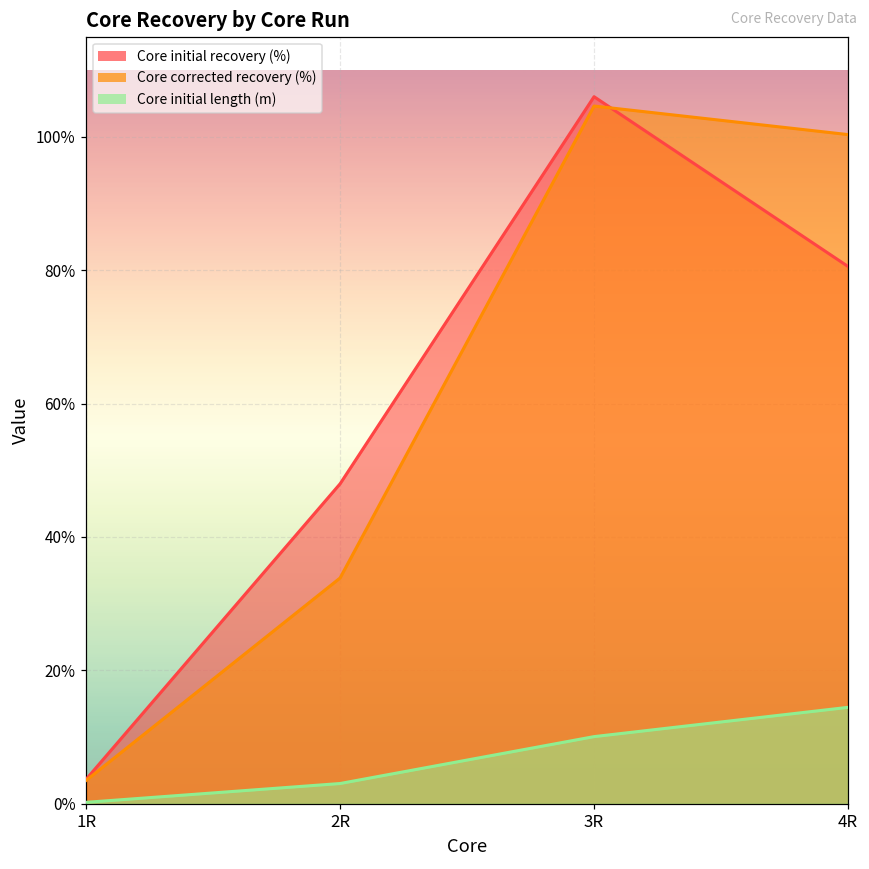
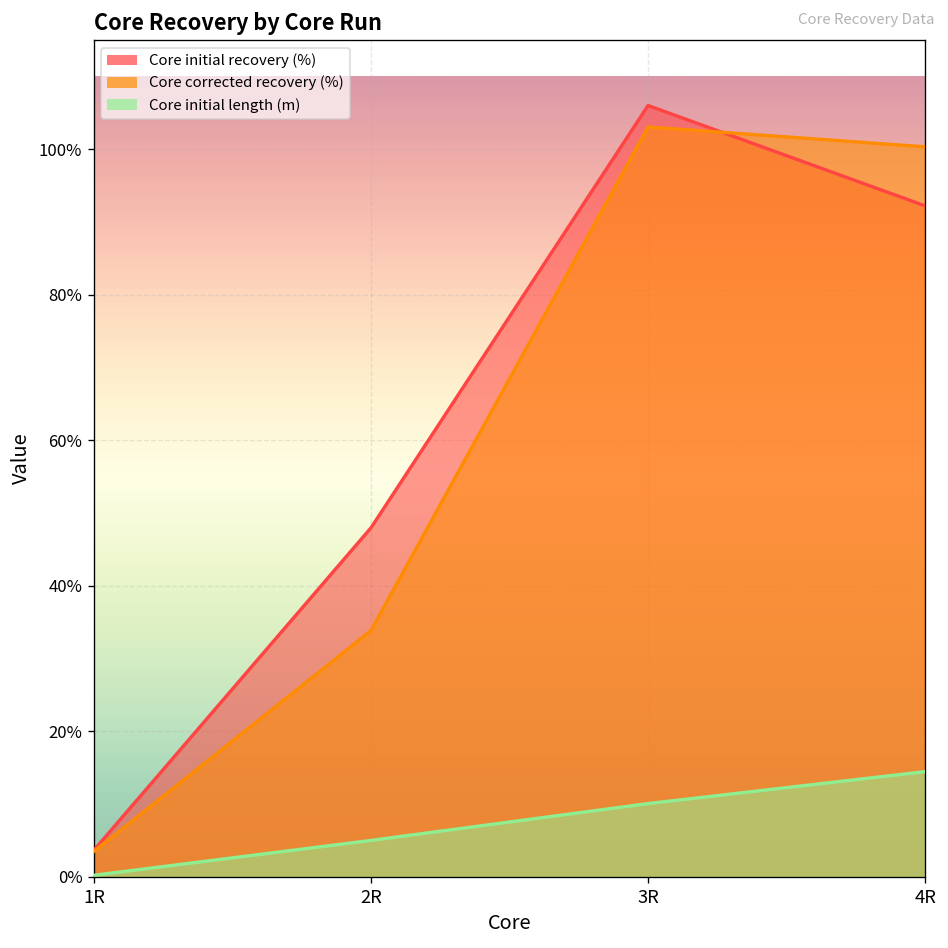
Core initial length (m), 2R: 3% -> 5%
Core corrected recovery (%), 3R: 105% -> 103%
Core initial recovery (%), 4R: 81% -> 92%
